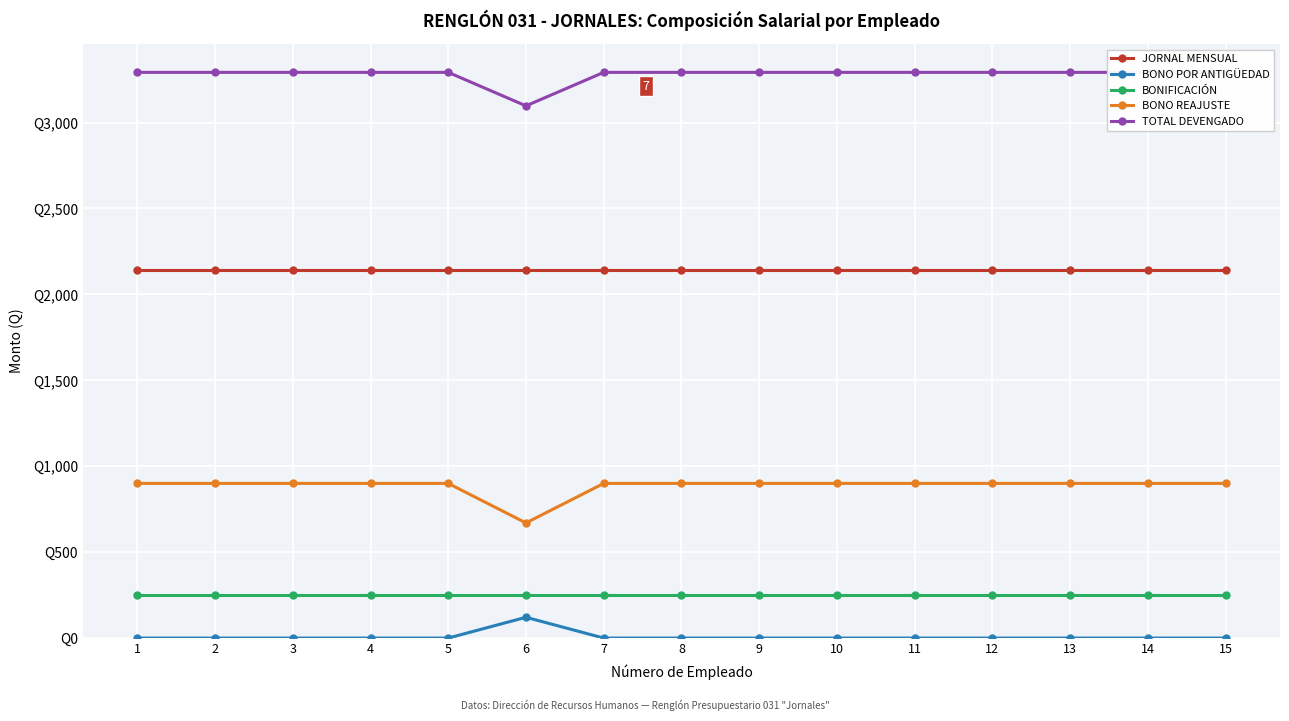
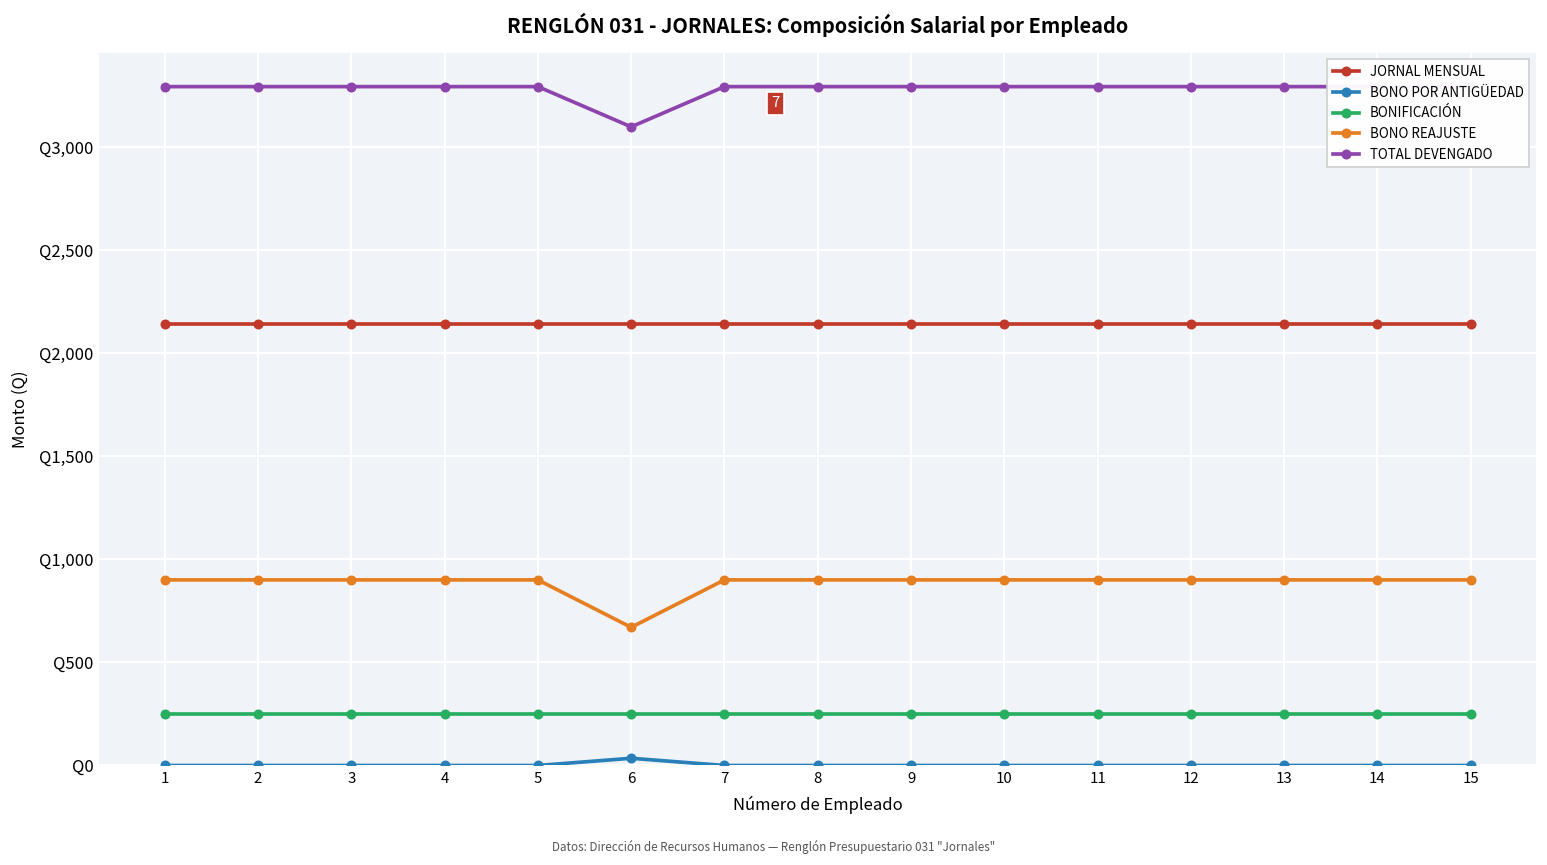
BONO POR ANTIGÜEDAD, 6: Q120 -> Q40
